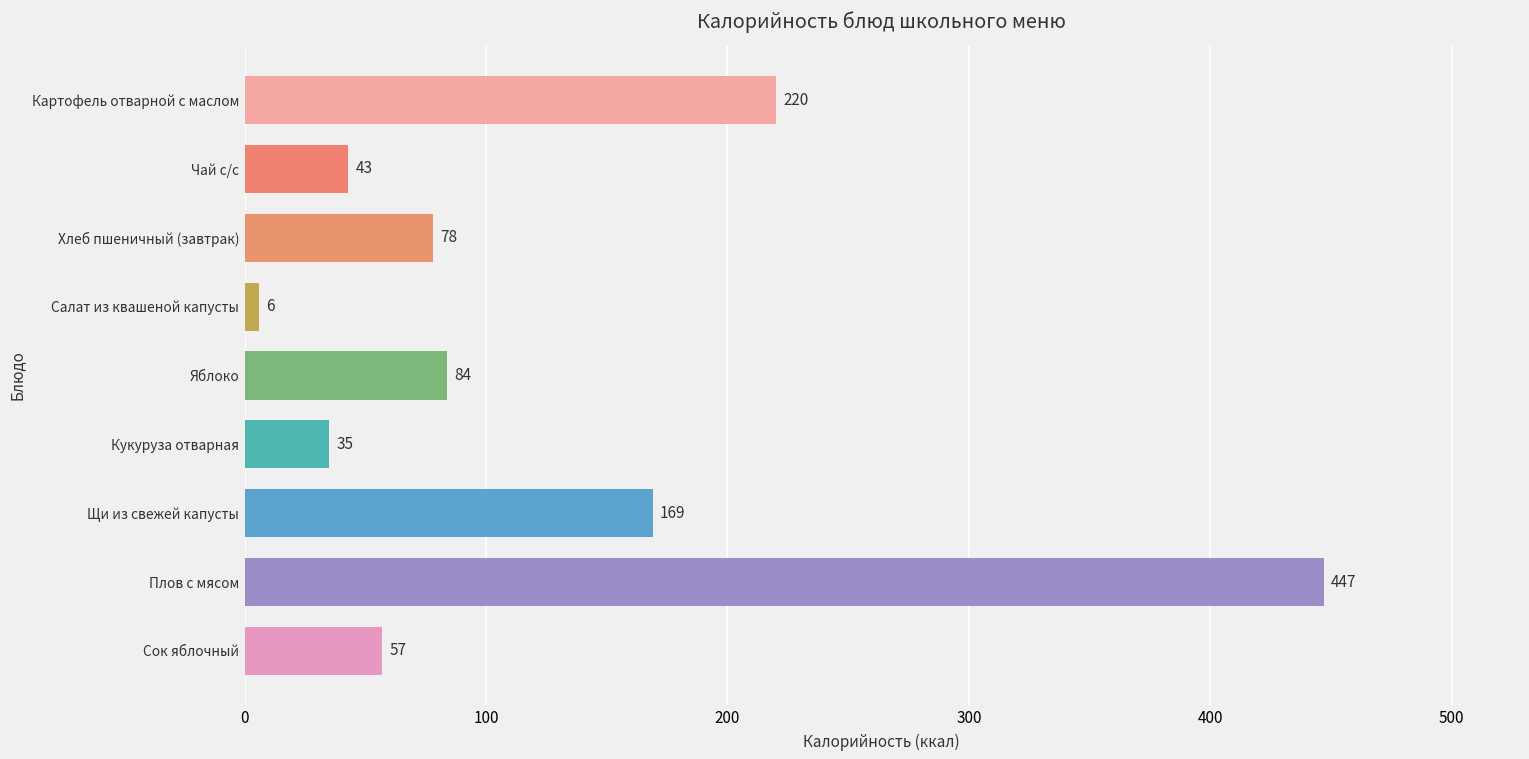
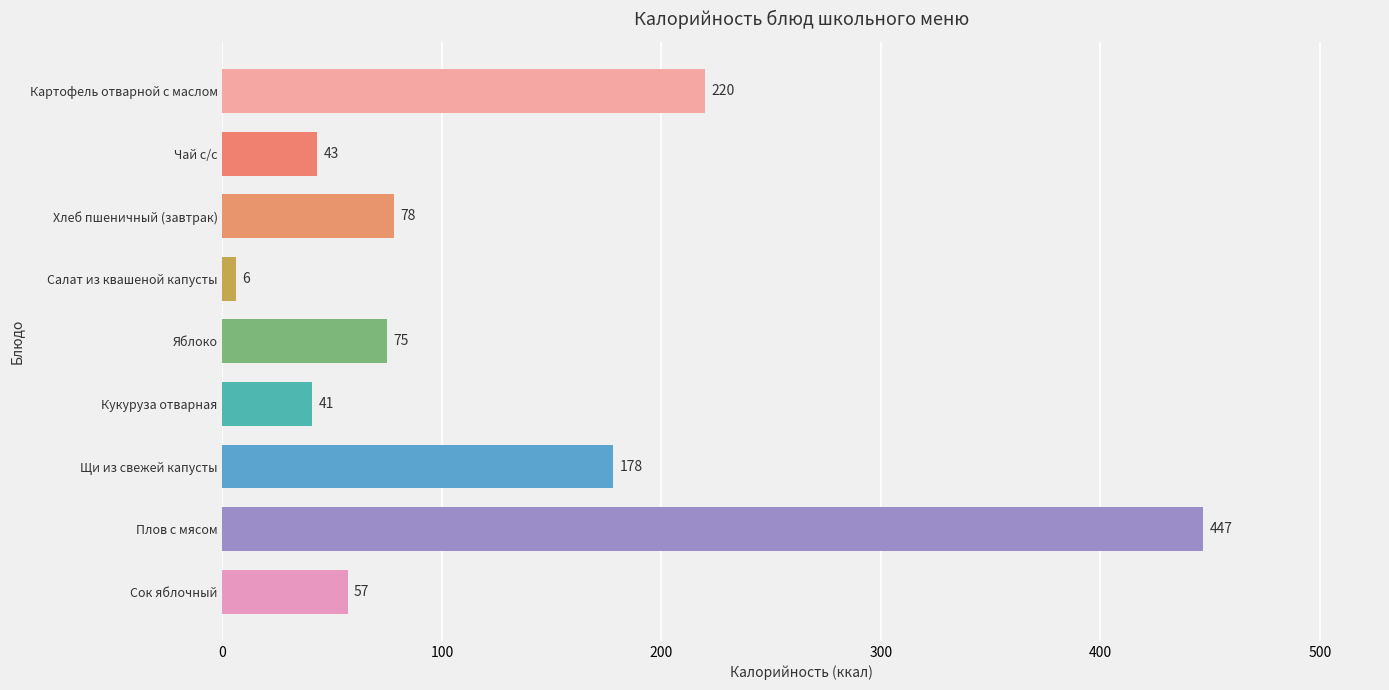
Яблоко: 84 -> 75
Кукуруза отварная: 35 -> 41
Щи из свежей капусты: 169 -> 178
